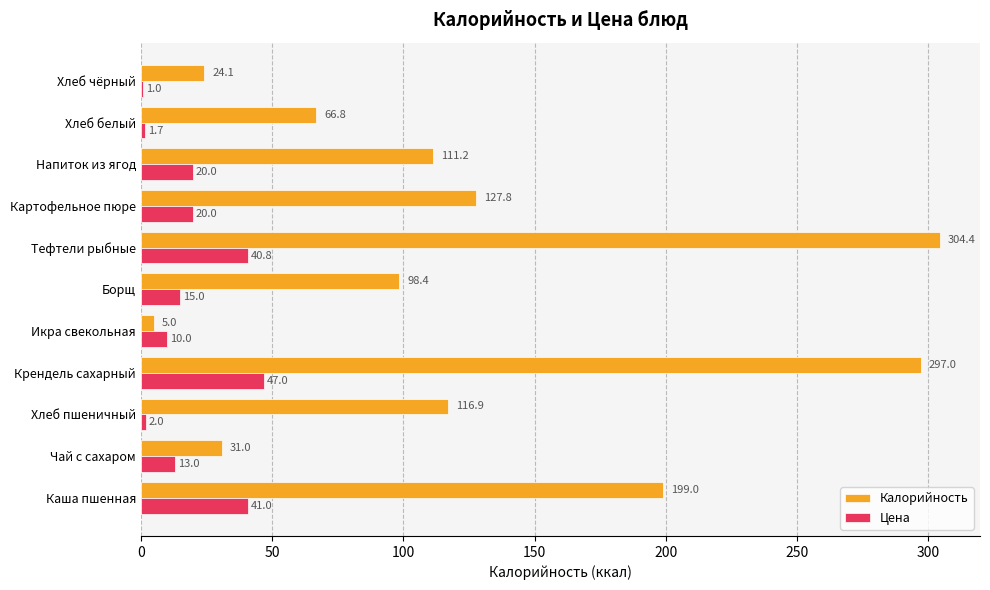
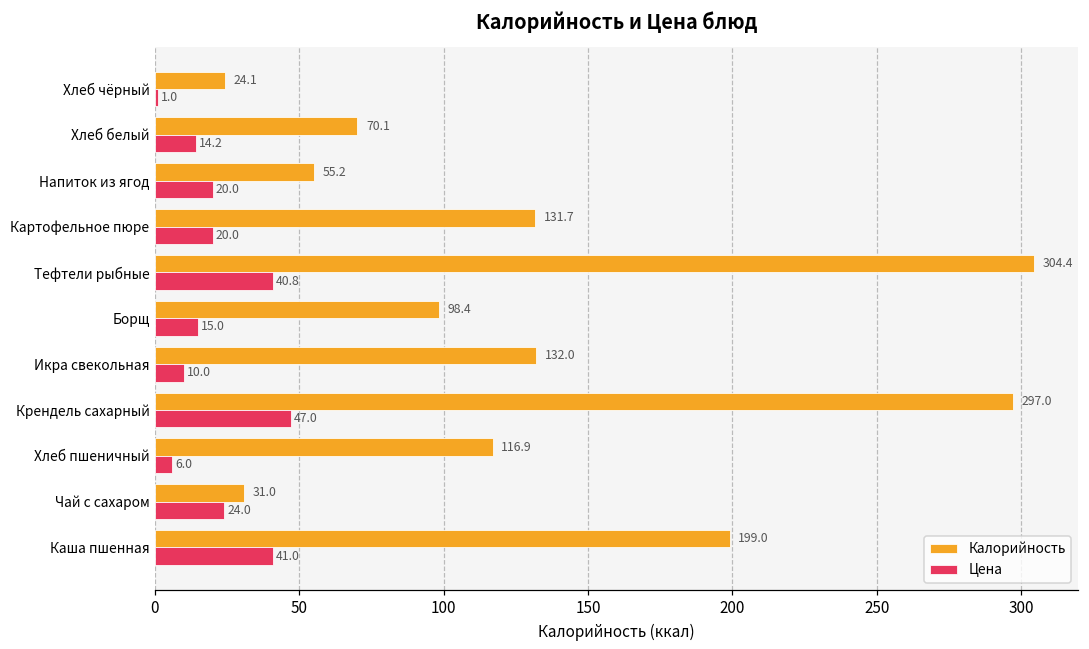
Калорийность, Хлеб белый: 66.8 -> 70.1
Цена, Хлеб белый: 1.7 -> 14.2
Калорийность, Напиток из ягод: 111.2 -> 55.2
Калорийность, Картофельное пюре: 127.8 -> 131.7
Калорийность, Икра свекольная: 5.0 -> 132.0
Цена, Хлеб пшеничный: 2.0 -> 6.0
Цена, Чай с сахаром: 13.0 -> 24.0
